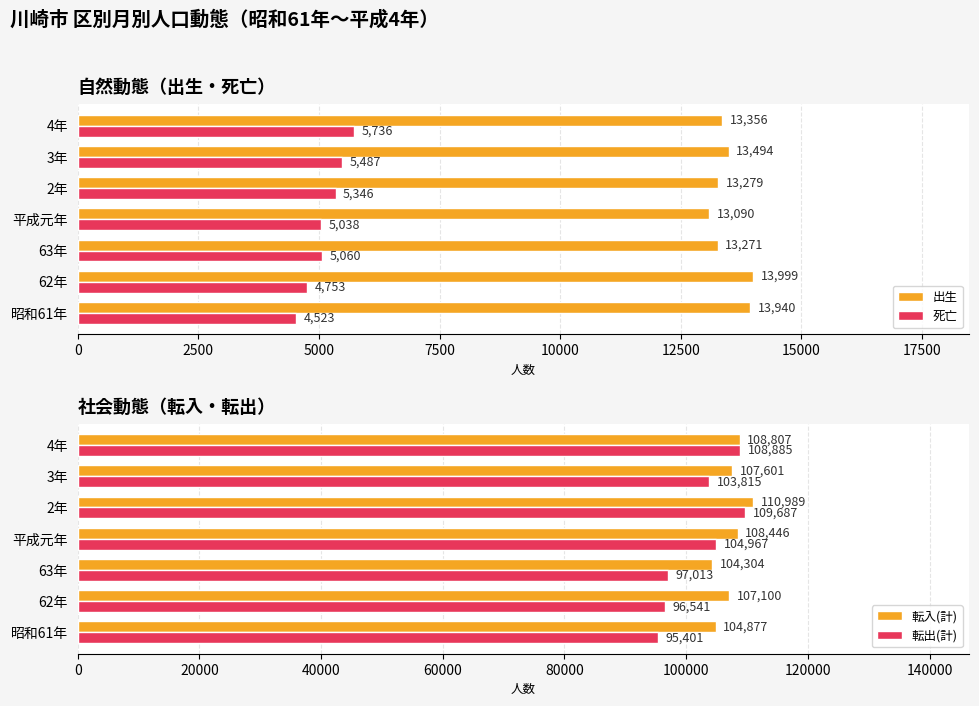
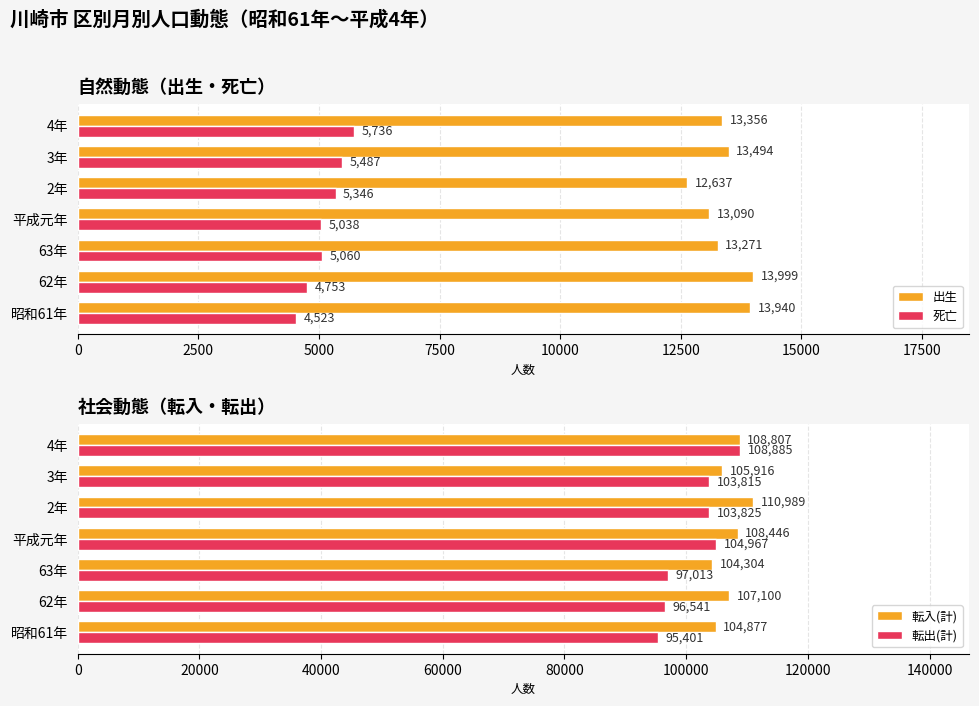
自然動態（出生・死亡）, 出生, 2年: 13,279 -> 12,637
社会動態（転入・転出）, 転入(計), 3年: 107,601 -> 105,916
社会動態（転入・転出）, 転出(計), 2年: 109,687 -> 103,825
